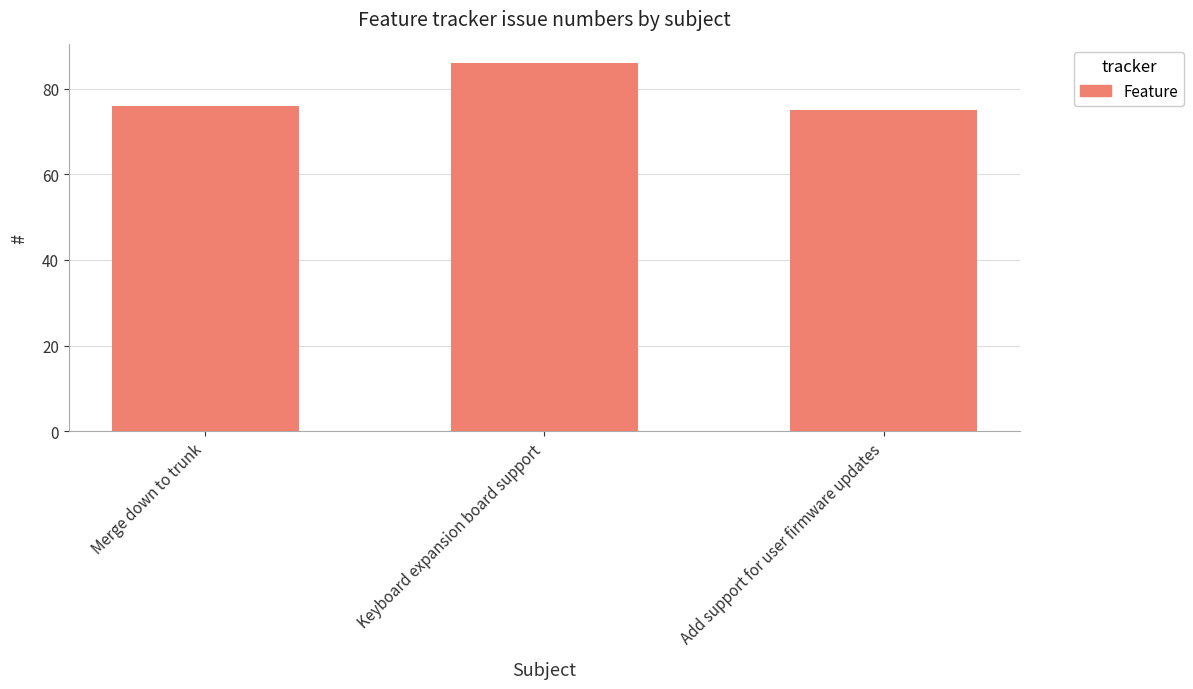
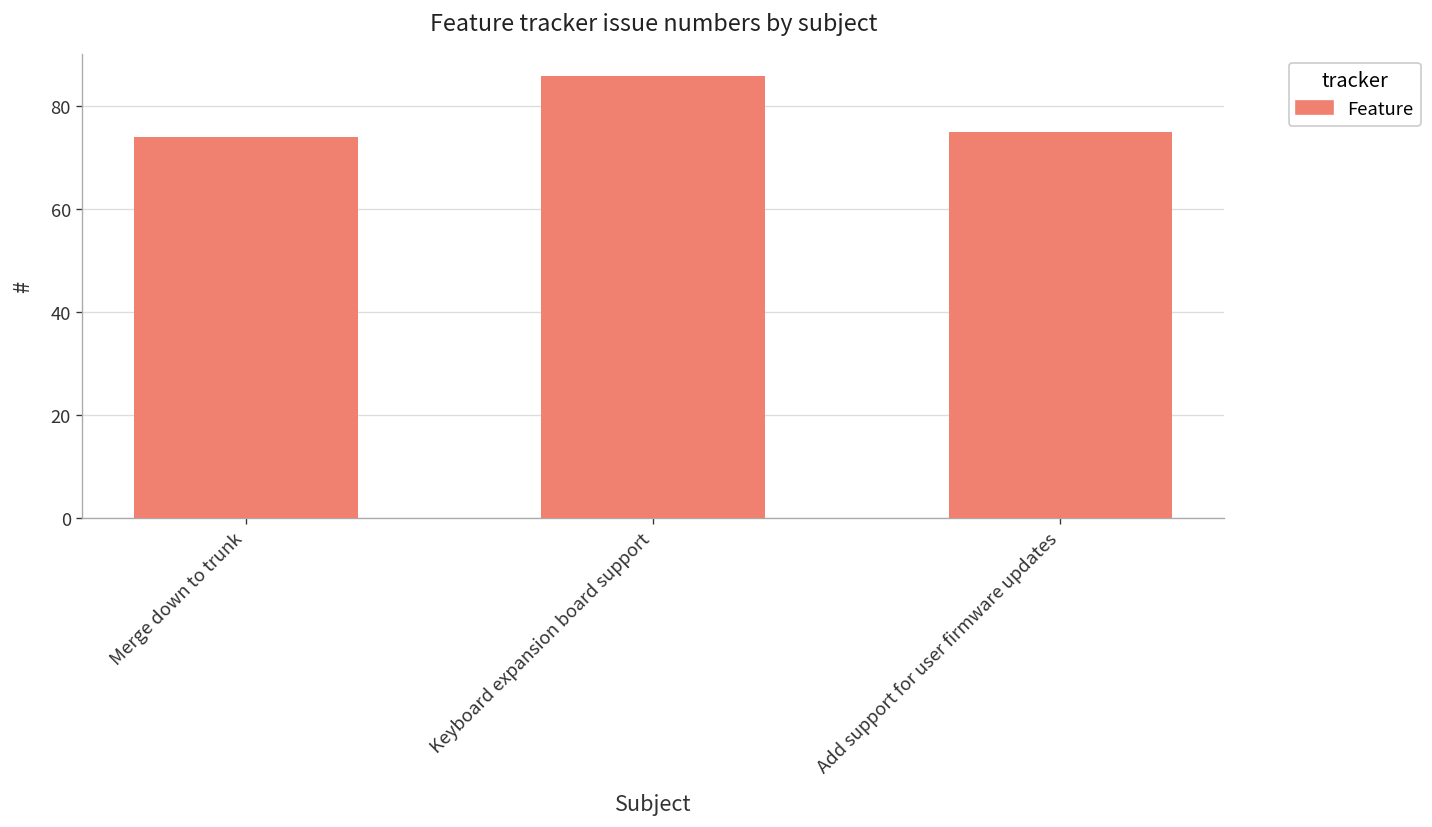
Merge down to trunk: 76 -> 74
